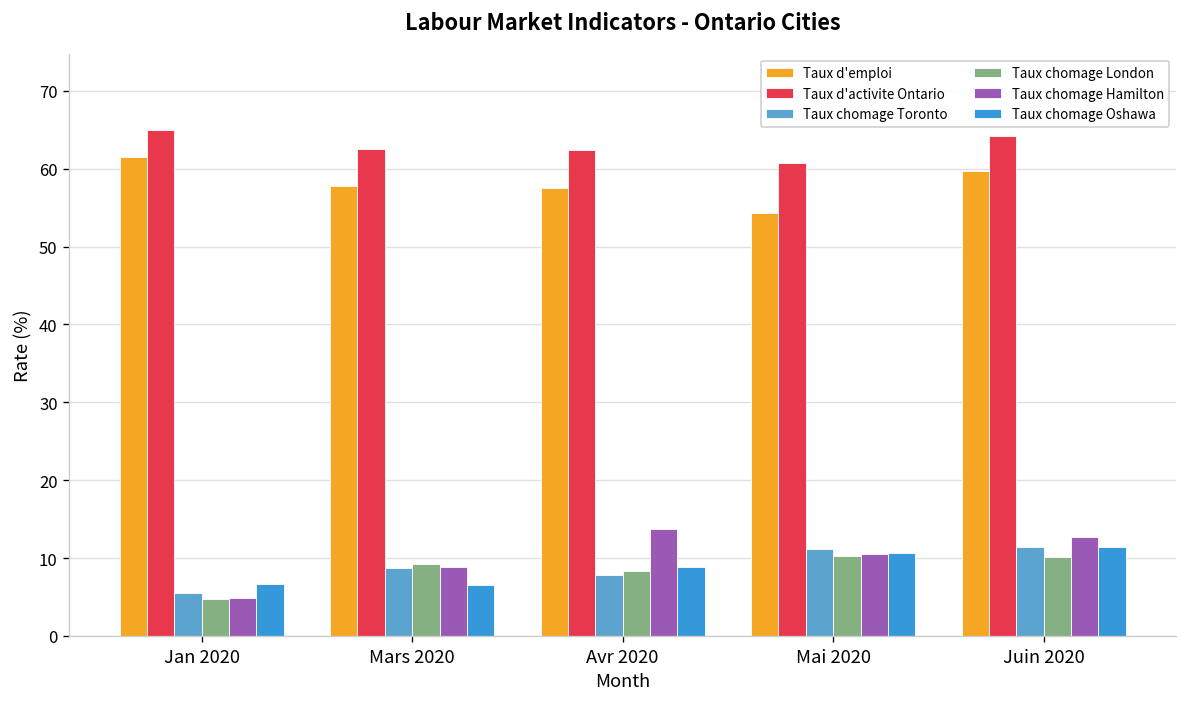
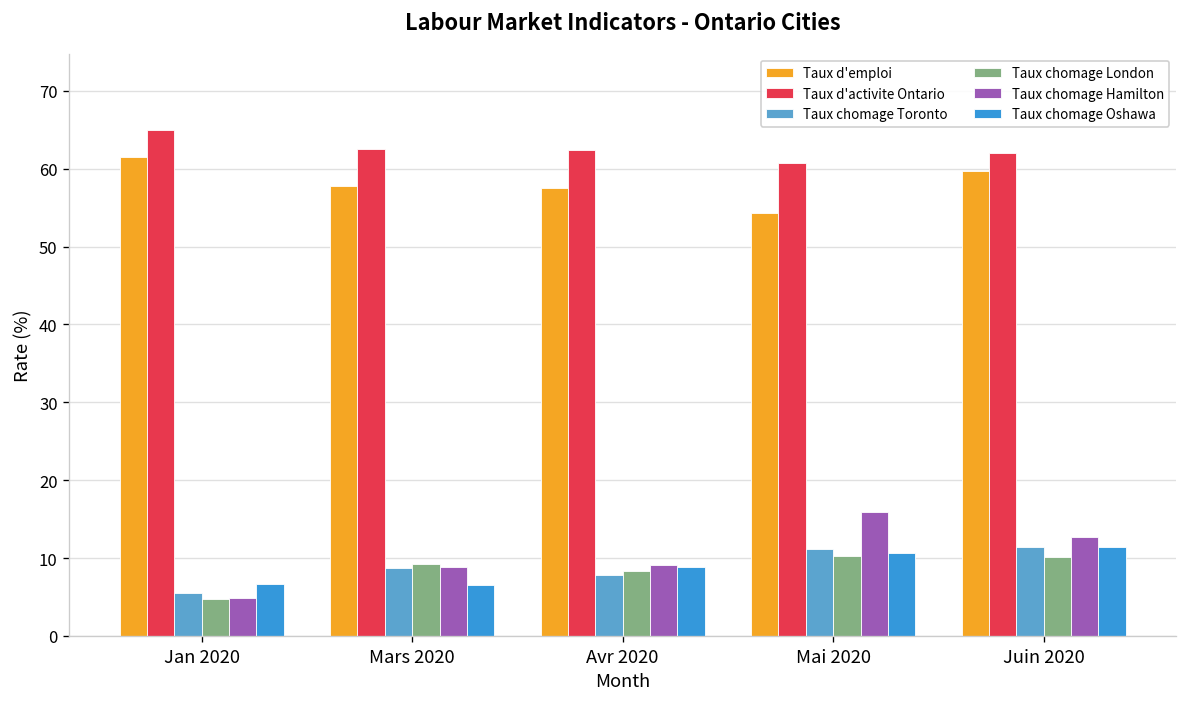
Taux chomage Hamilton, Avr 2020: 14 -> 9
Taux chomage Hamilton, Mai 2020: 11 -> 16
Taux d'activite Ontario, Juin 2020: 64 -> 62
